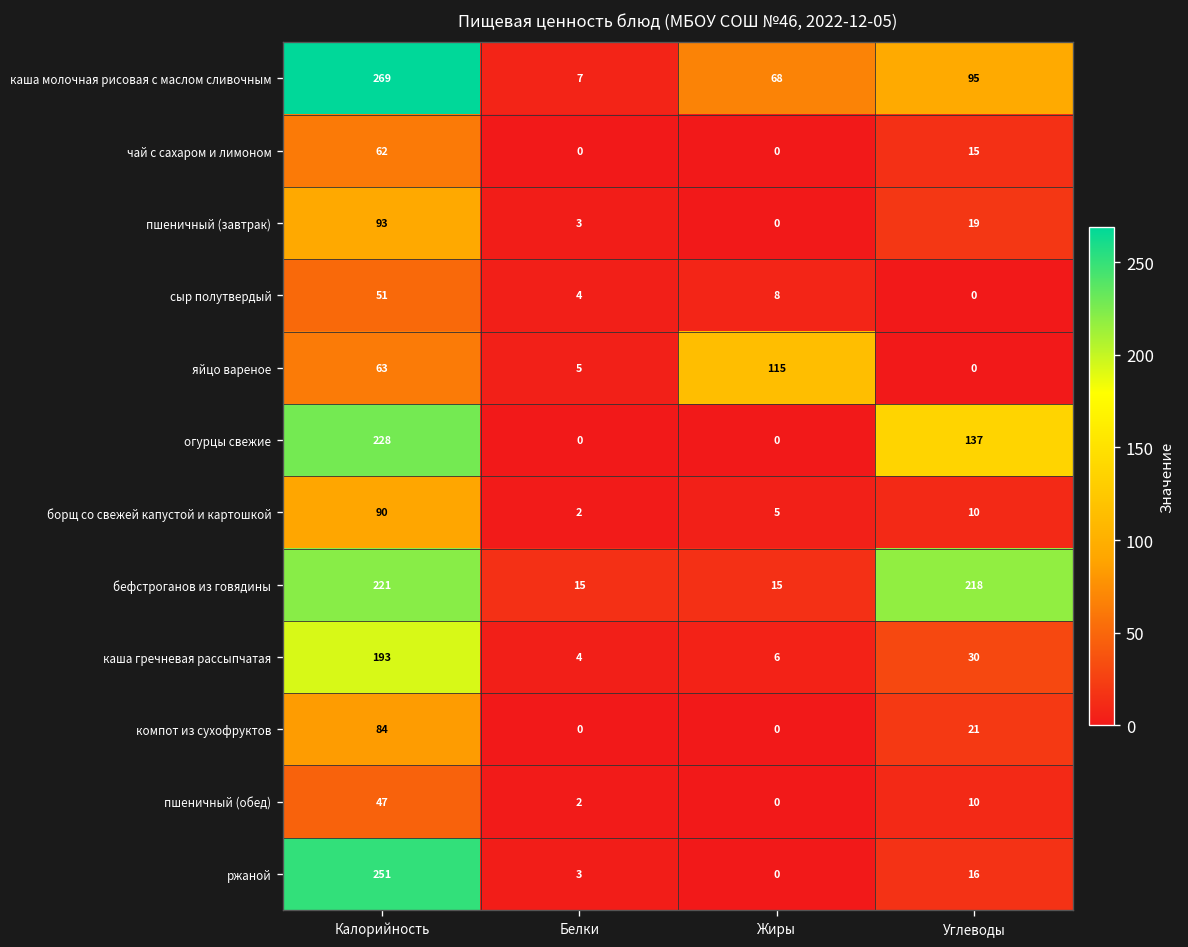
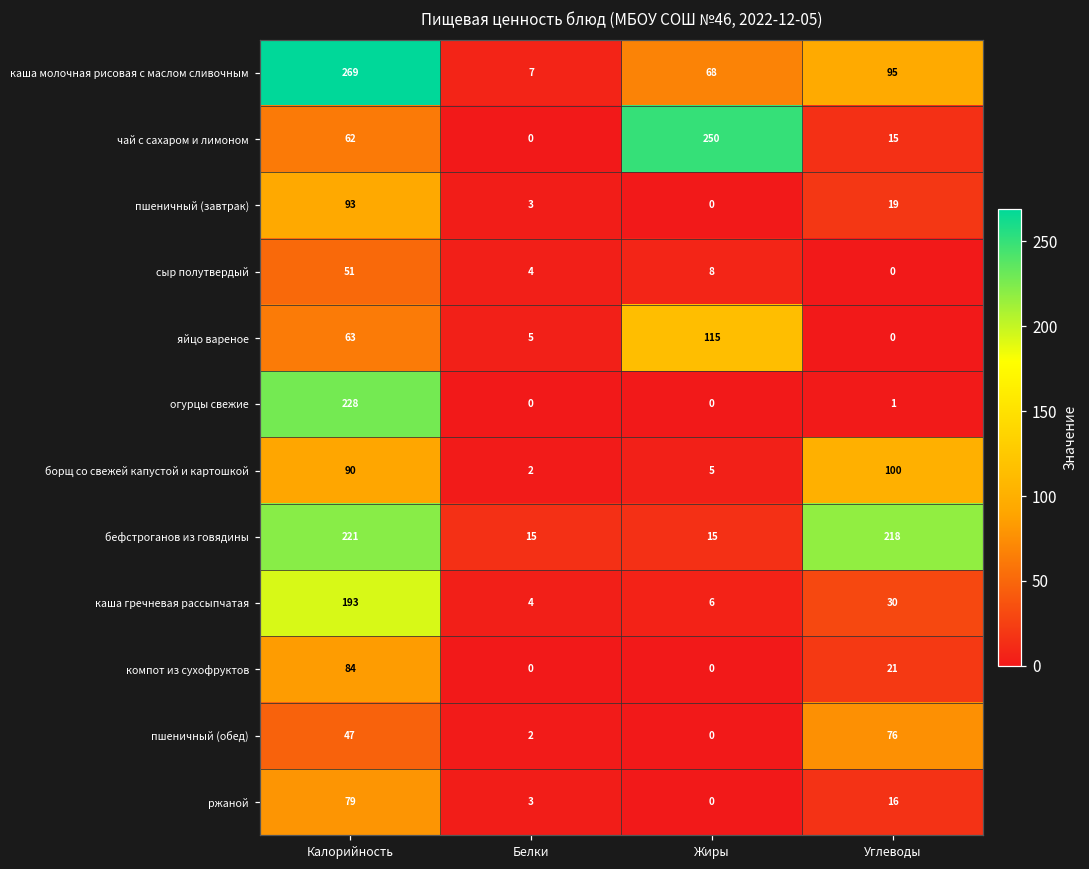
чай с сахаром и лимоном, Жиры: 0 -> 250
огурцы свежие, Углеводы: 137 -> 1
борщ со свежей капустой и картошкой, Углеводы: 10 -> 100
пшеничный (обед), Углеводы: 10 -> 76
ржаной, Калорийность: 251 -> 79
